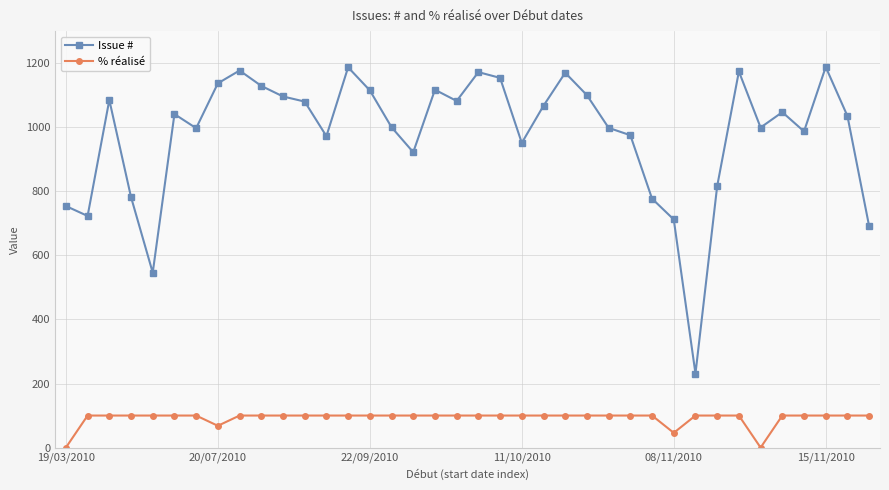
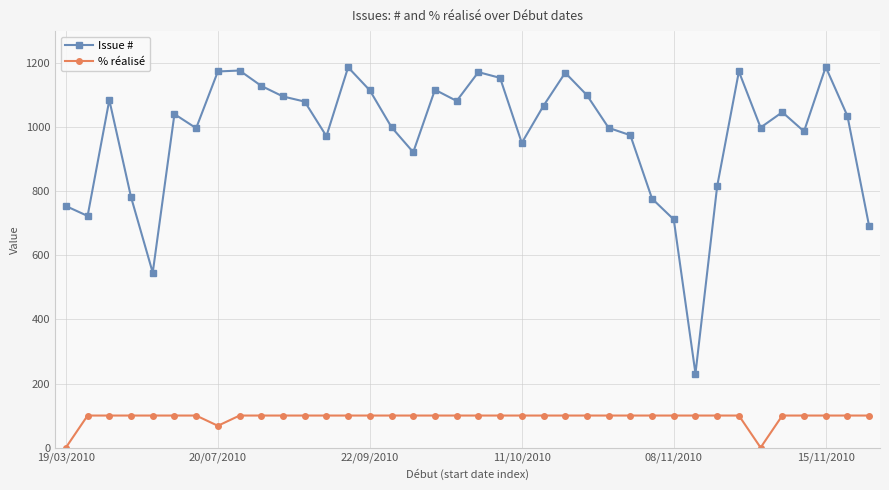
Issue #, 20/07/2010: 1140 -> 1170
% réalisé, 08/11/2010: 50 -> 100
